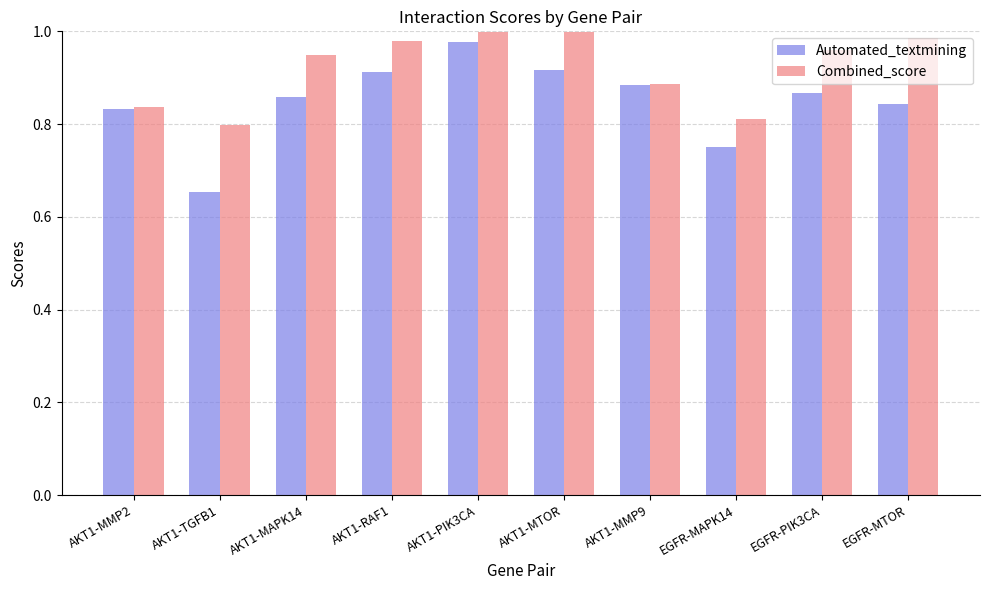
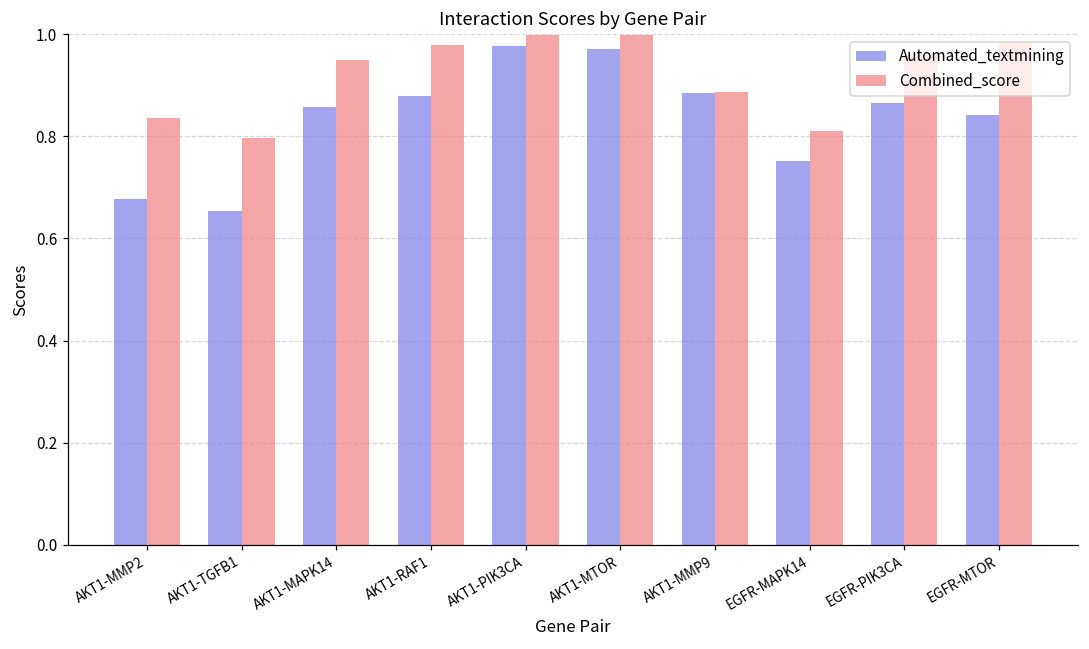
Automated_textmining, AKT1-MMP2: 0.83 -> 0.68
Automated_textmining, AKT1-RAF1: 0.91 -> 0.88
Automated_textmining, AKT1-MTOR: 0.92 -> 0.97
